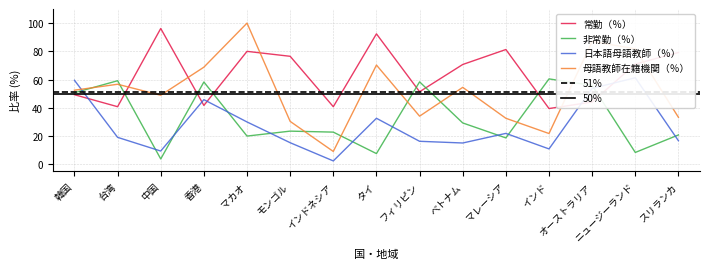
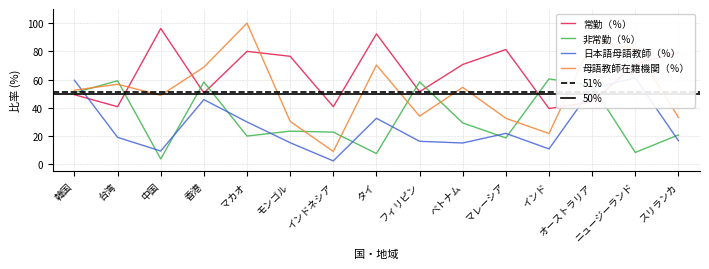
常勤（％）, 香港: 42 -> 51
